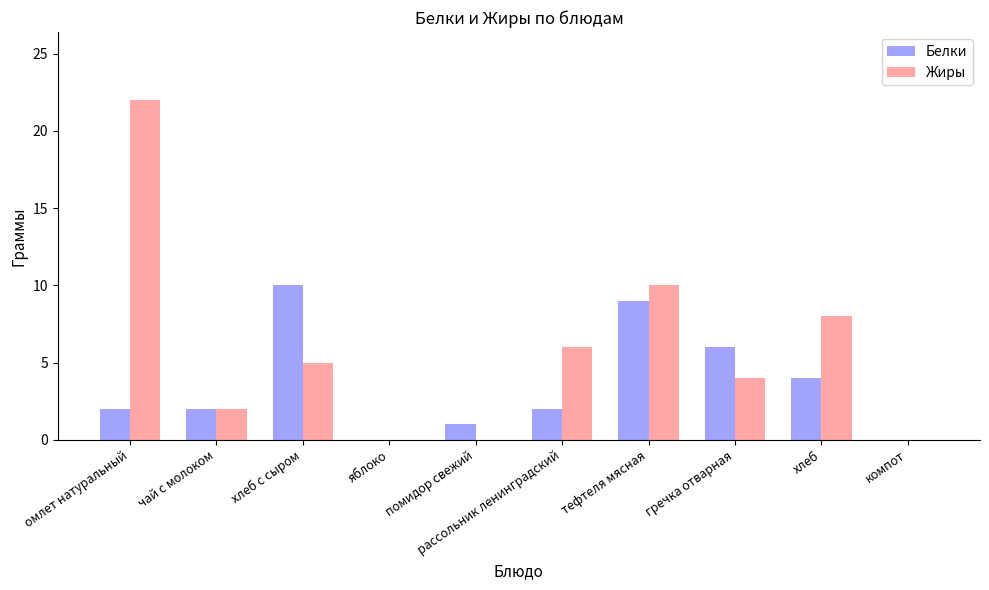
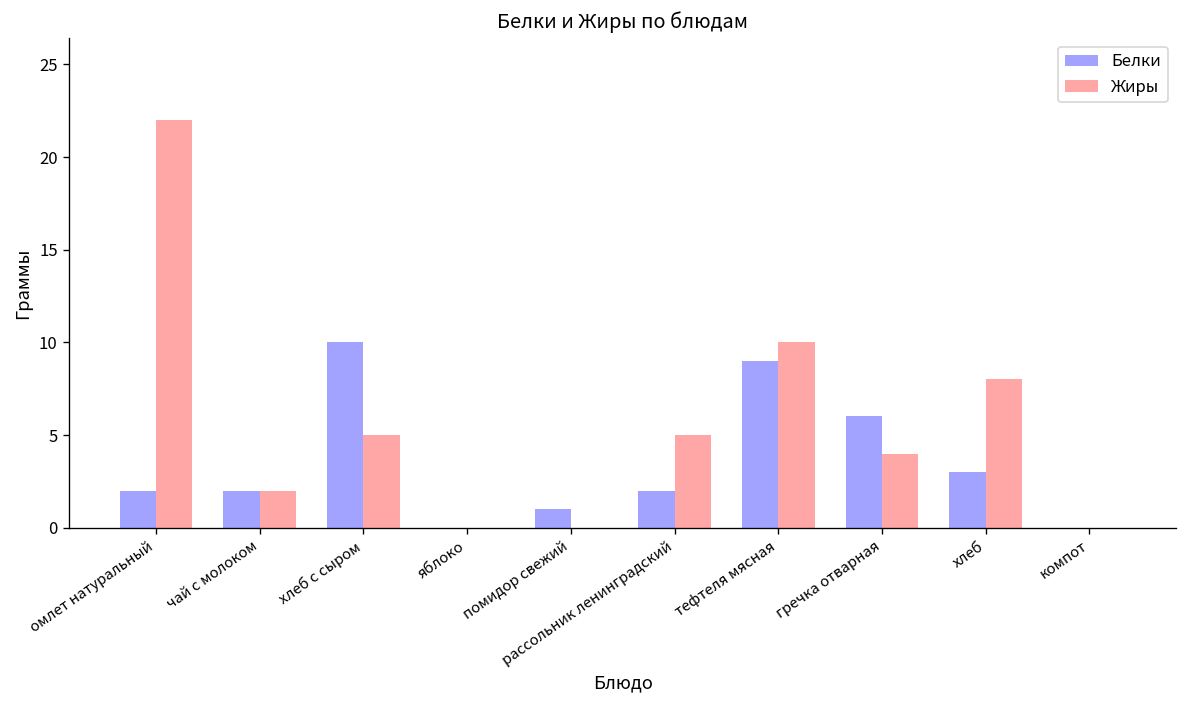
Жиры, рассольник ленинградский: 6 -> 5
Белки, хлеб: 4 -> 3
